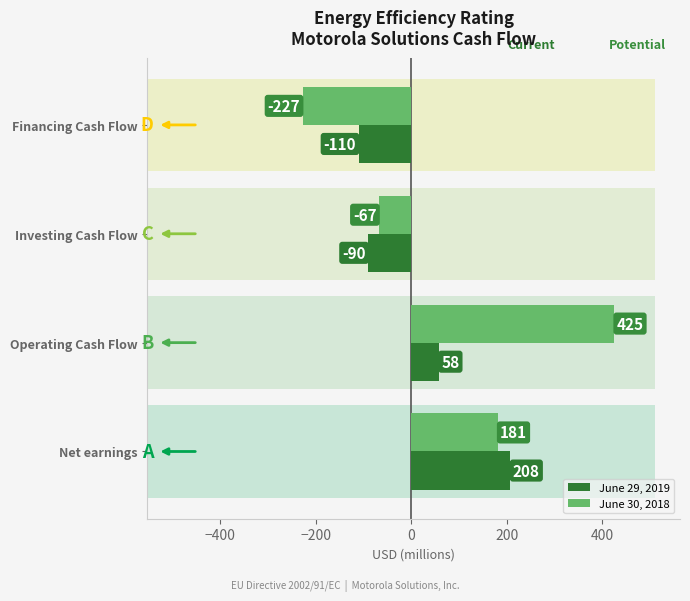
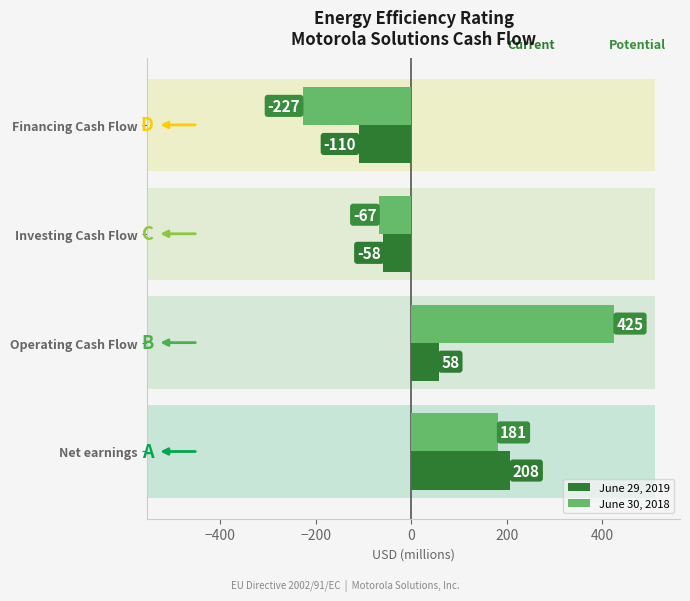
June 29, 2019, Investing Cash Flow: -90 -> -58
